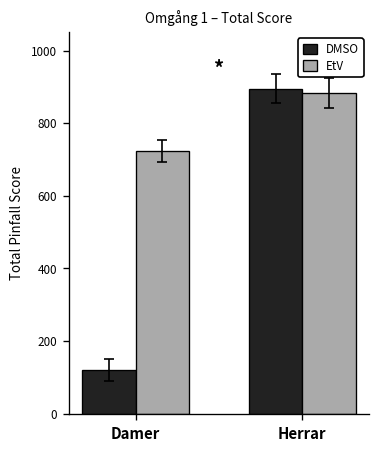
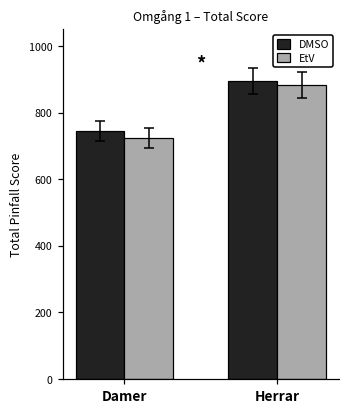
DMSO, Damer: 120 -> 750
